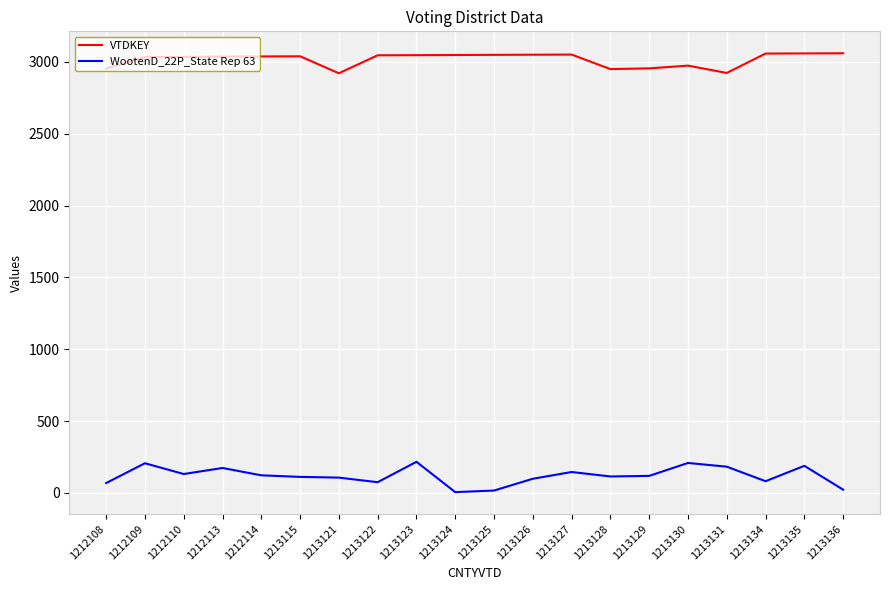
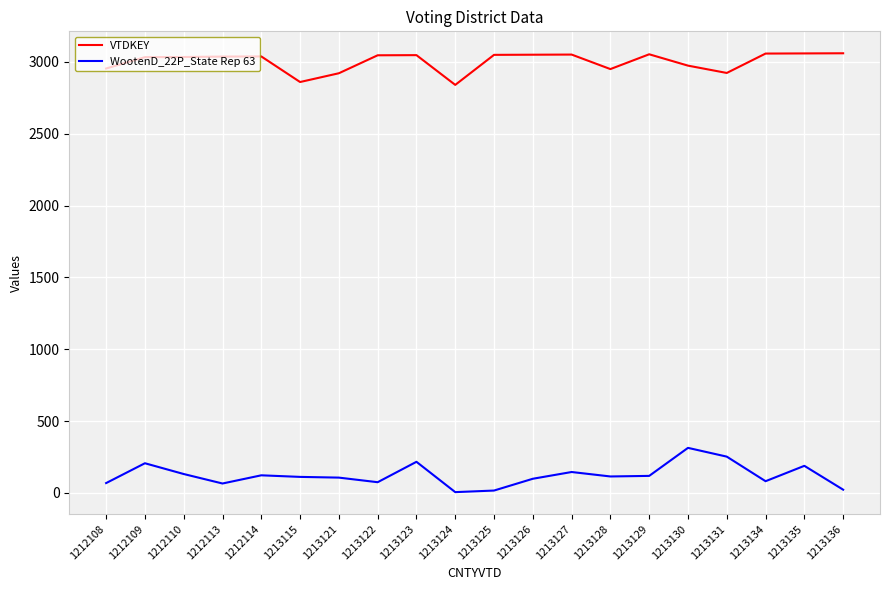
WootenD_22P_State Rep 63, 1212113: 170 -> 70
VTDKEY, 1213115: 3040 -> 2860
VTDKEY, 1213124: 3050 -> 2840
VTDKEY, 1213129: 2960 -> 3050
WootenD_22P_State Rep 63, 1213130: 210 -> 310
WootenD_22P_State Rep 63, 1213131: 180 -> 250
